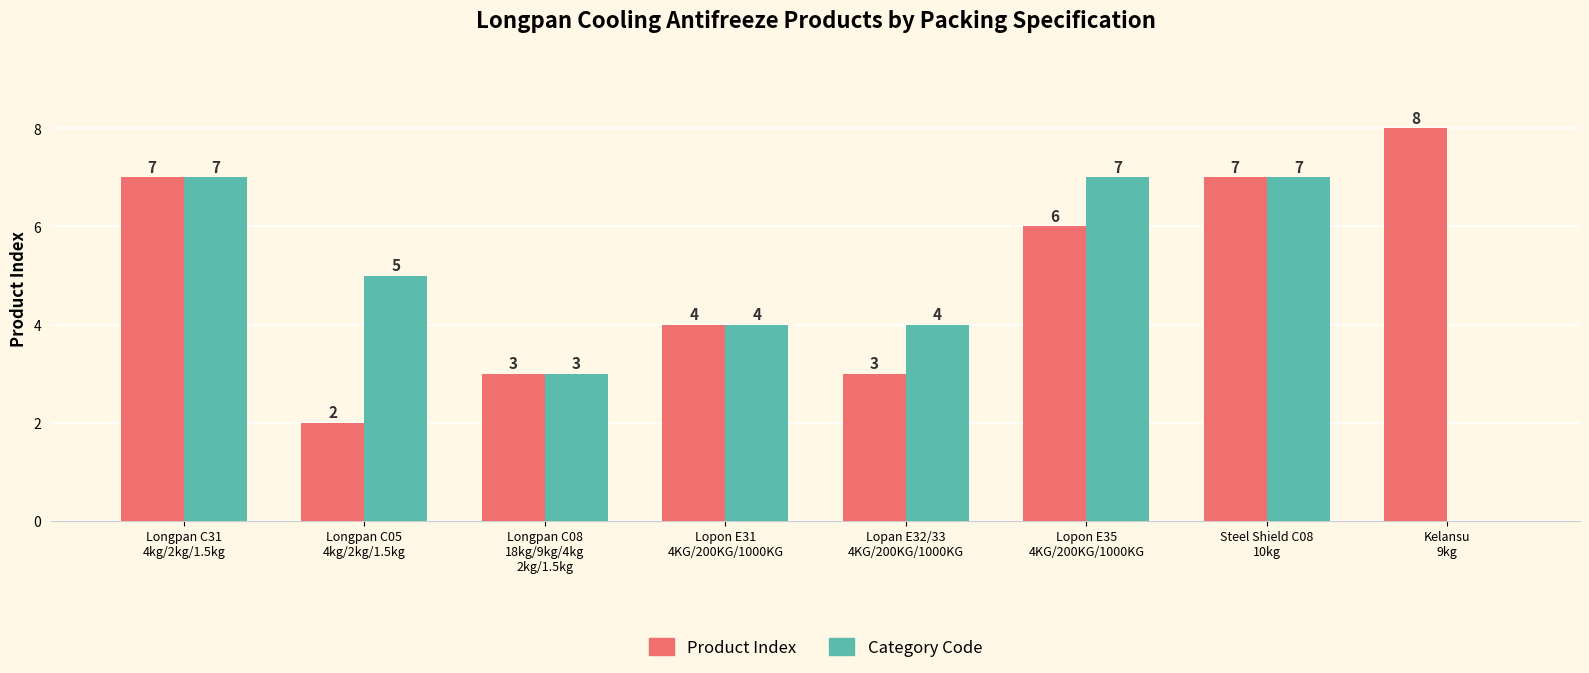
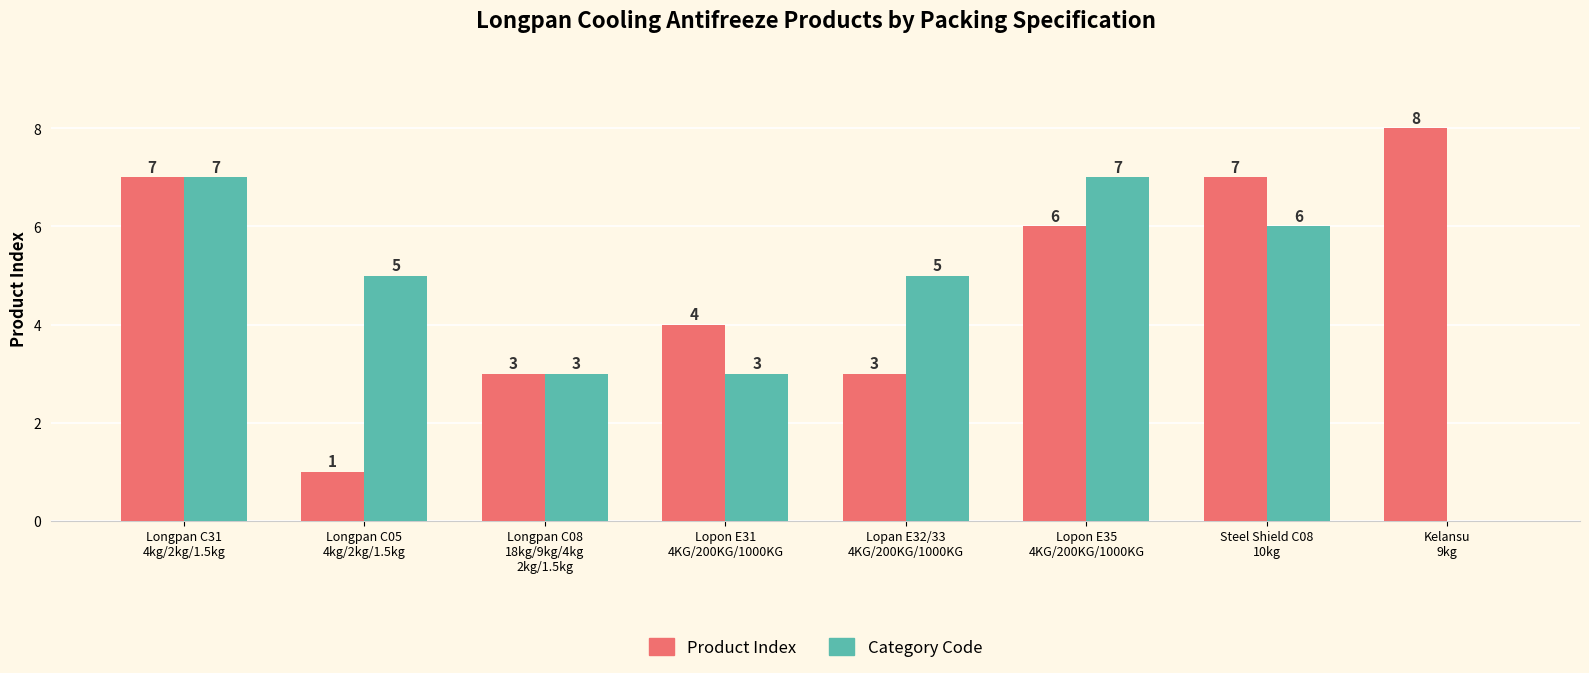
Product Index, Longpan C05 4kg/2kg/1.5kg: 2 -> 1
Category Code, Lopon E31 4KG/200KG/1000KG: 4 -> 3
Category Code, Lopan E32/33 4KG/200KG/1000KG: 4 -> 5
Category Code, Steel Shield C08 10kg: 7 -> 6
